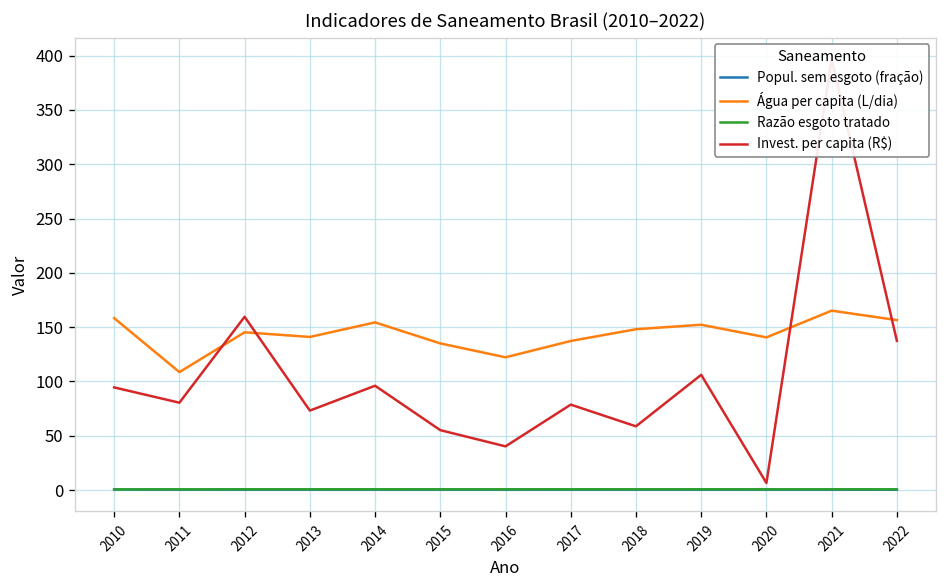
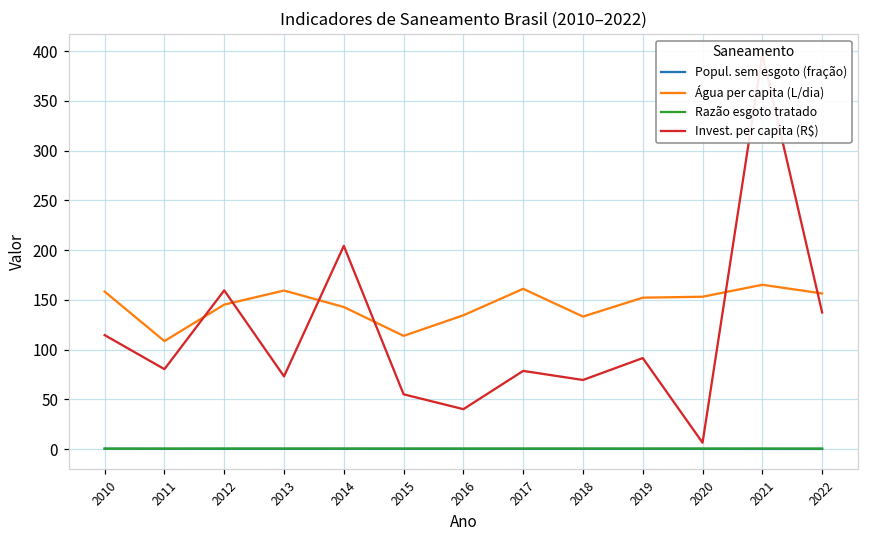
Invest. per capita (R$), 2010: 90 -> 110
Água per capita (L/dia), 2013: 140 -> 160
Água per capita (L/dia), 2014: 150 -> 140
Invest. per capita (R$), 2014: 100 -> 200
Água per capita (L/dia), 2015: 140 -> 110
Água per capita (L/dia), 2016: 120 -> 130
Água per capita (L/dia), 2017: 140 -> 160
Água per capita (L/dia), 2018: 150 -> 130
Invest. per capita (R$), 2018: 60 -> 70
Invest. per capita (R$), 2019: 110 -> 90
Água per capita (L/dia), 2020: 140 -> 150
